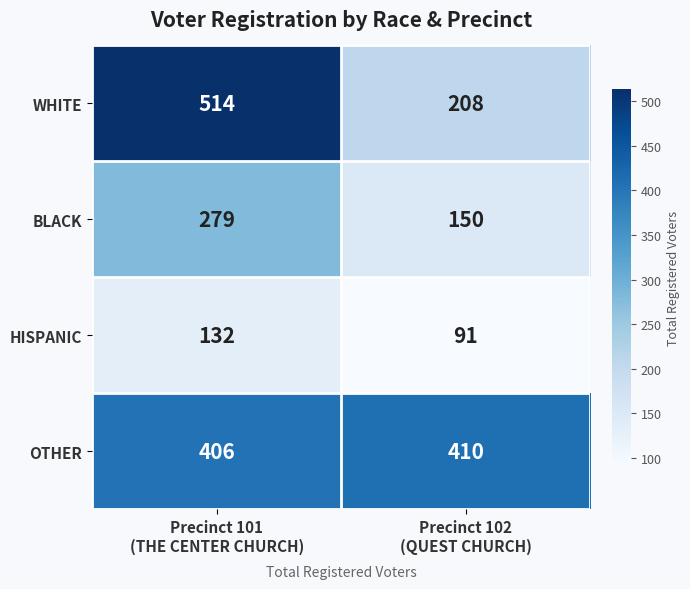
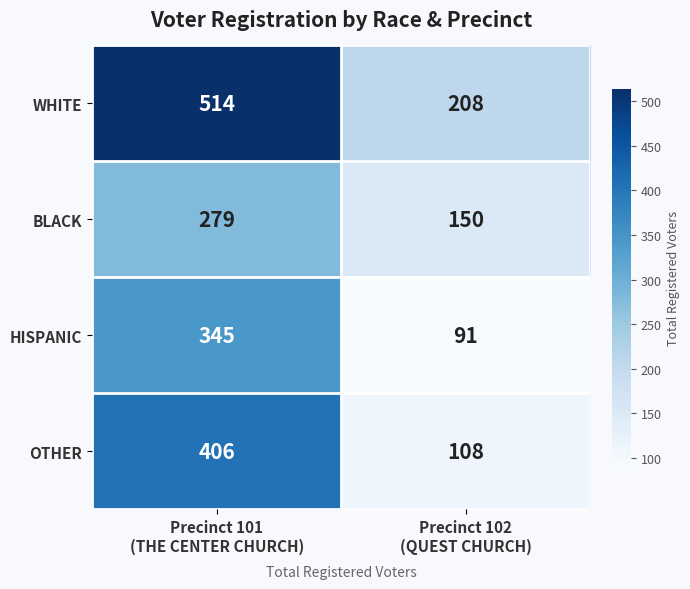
HISPANIC, Precinct 101 (THE CENTER CHURCH): 132 -> 345
OTHER, Precinct 102 (QUEST CHURCH): 410 -> 108
